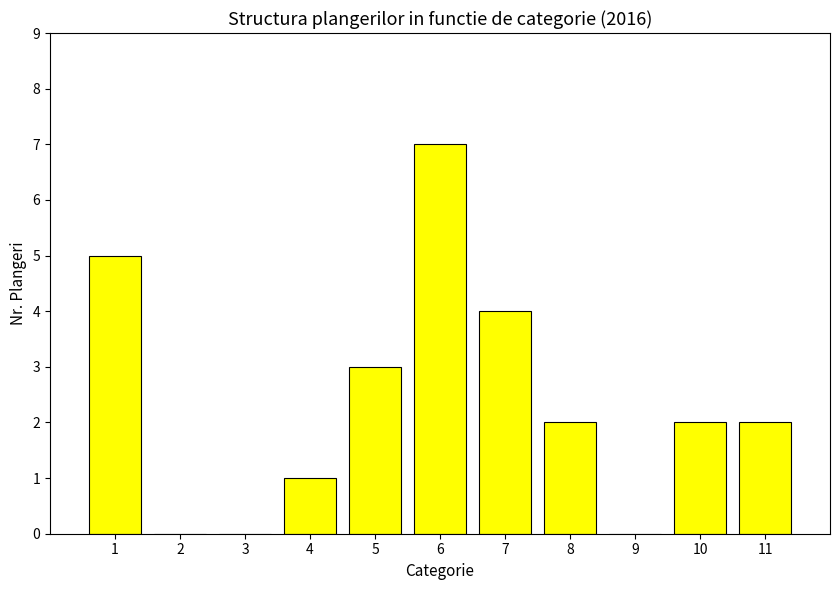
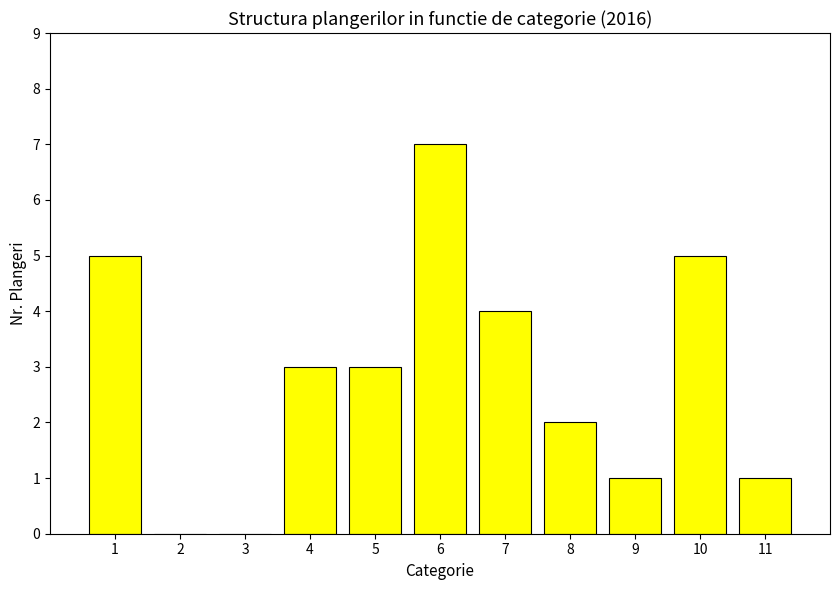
4: 1 -> 3
9: 0 -> 1
10: 2 -> 5
11: 2 -> 1
